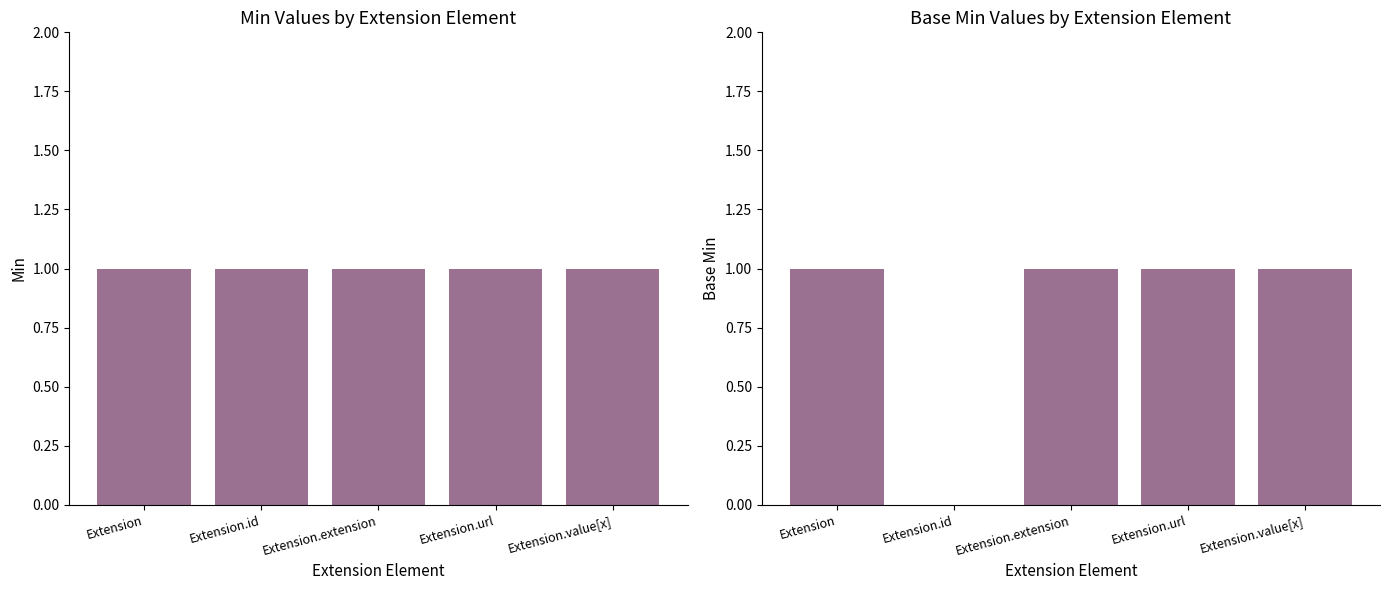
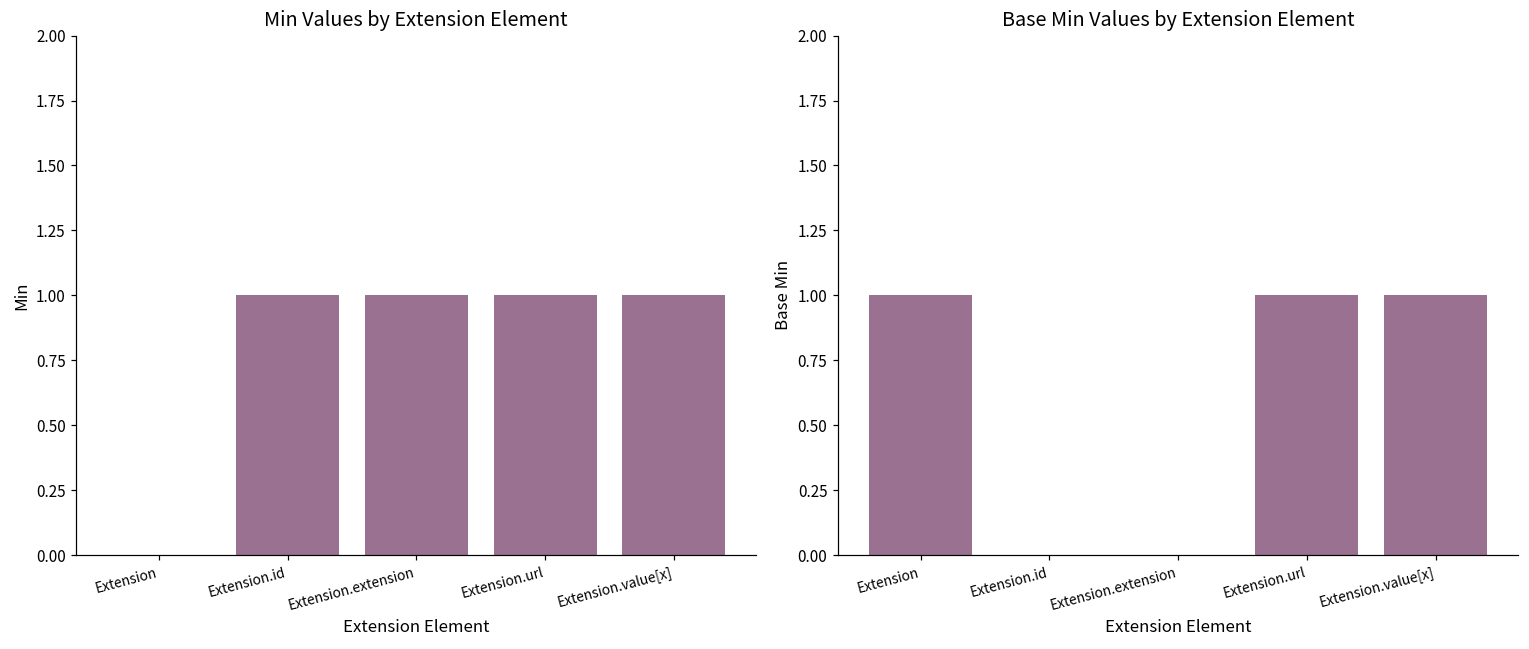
Min Values by Extension Element, Extension: 1 -> 0
Base Min Values by Extension Element, Extension.extension: 1 -> 0
